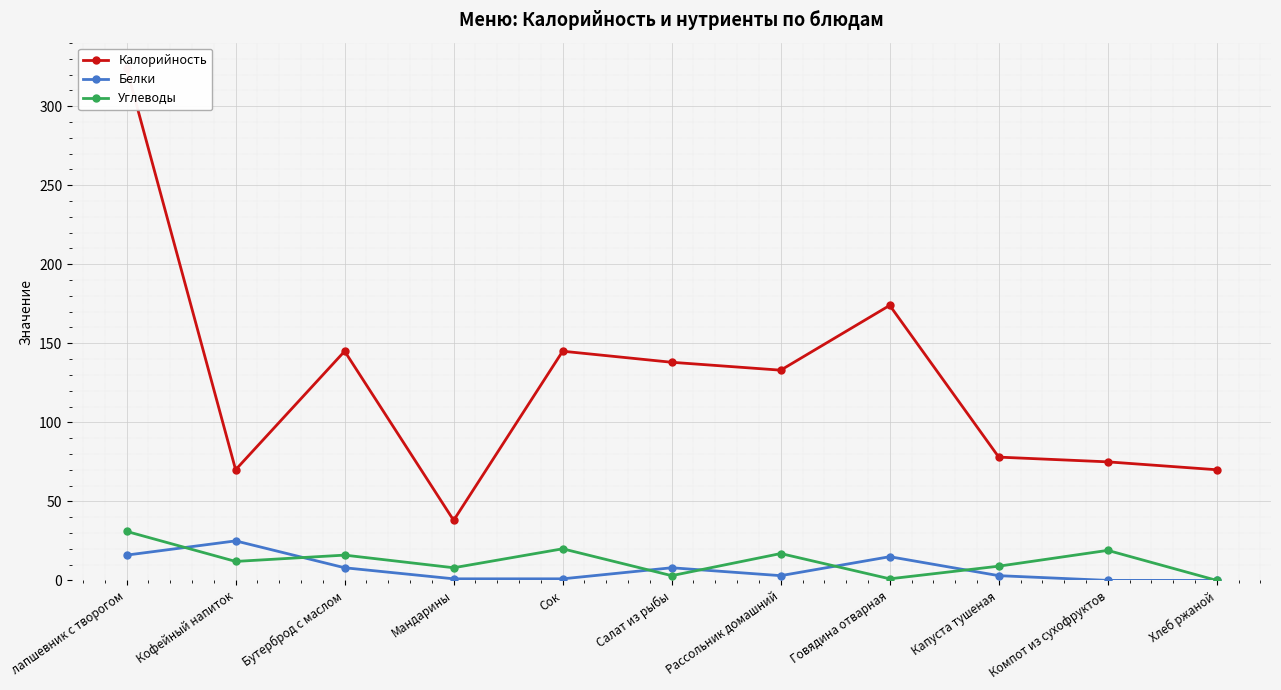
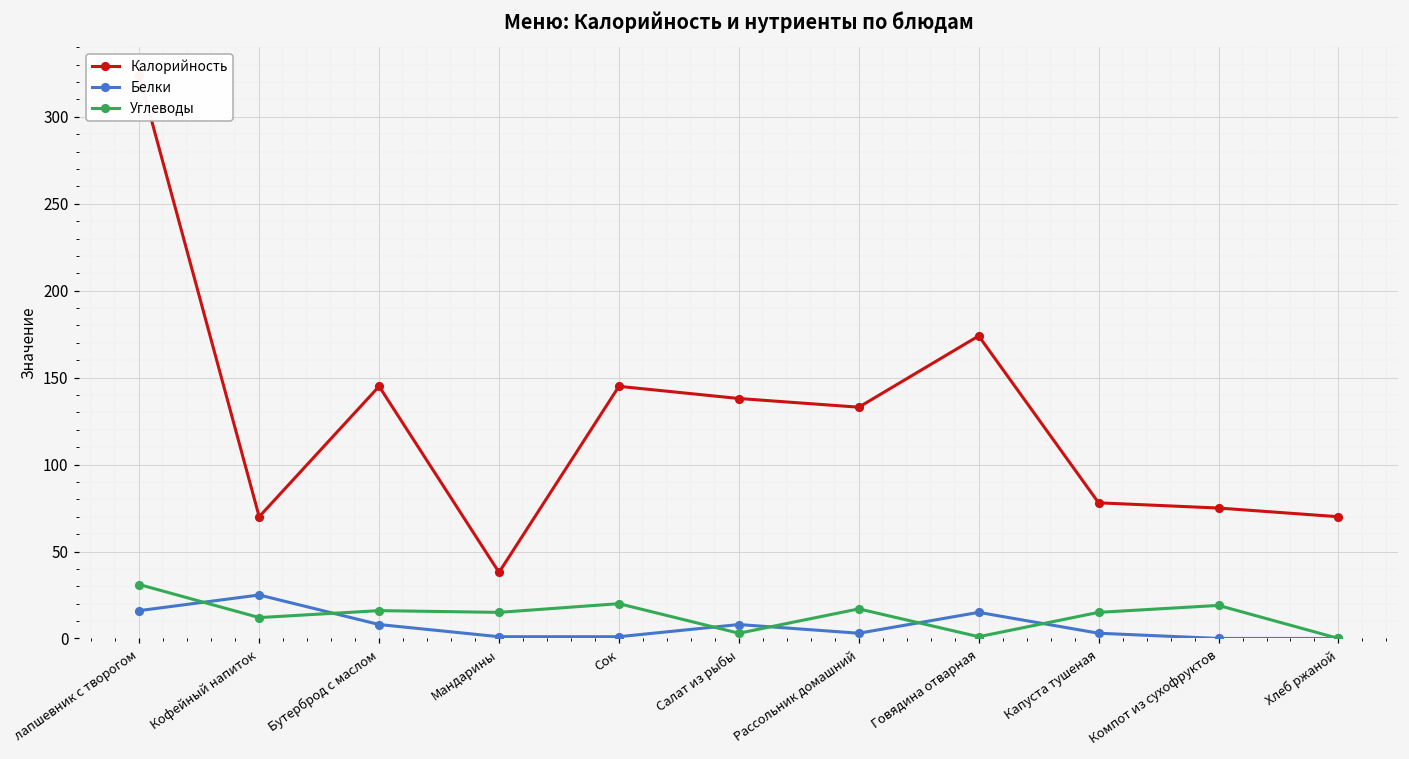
Углеводы, Мандарины: 8 -> 15
Углеводы, Капуста тушеная: 9 -> 15
